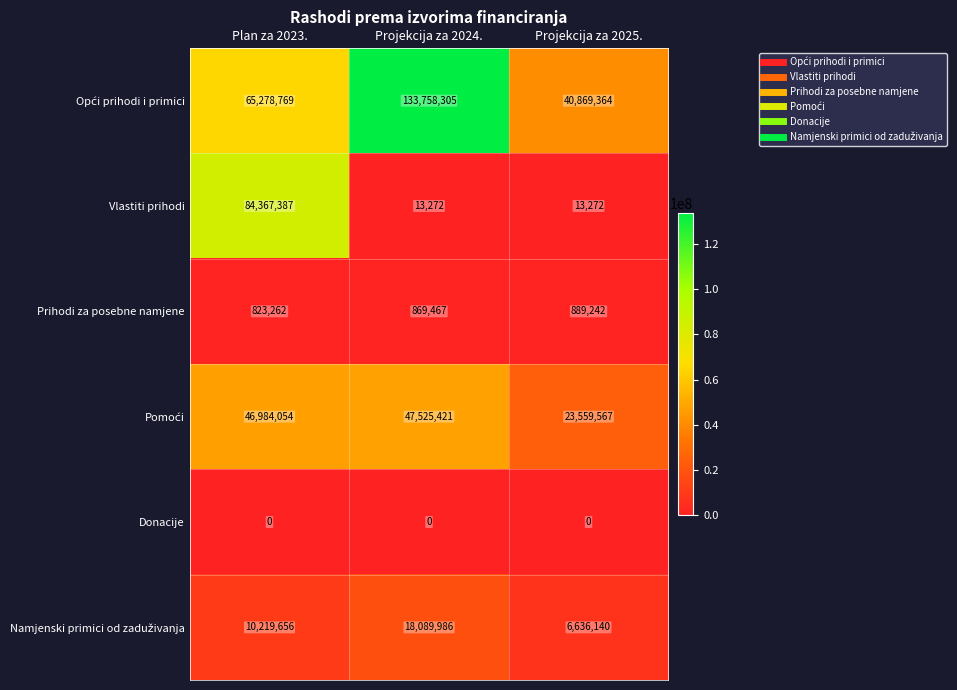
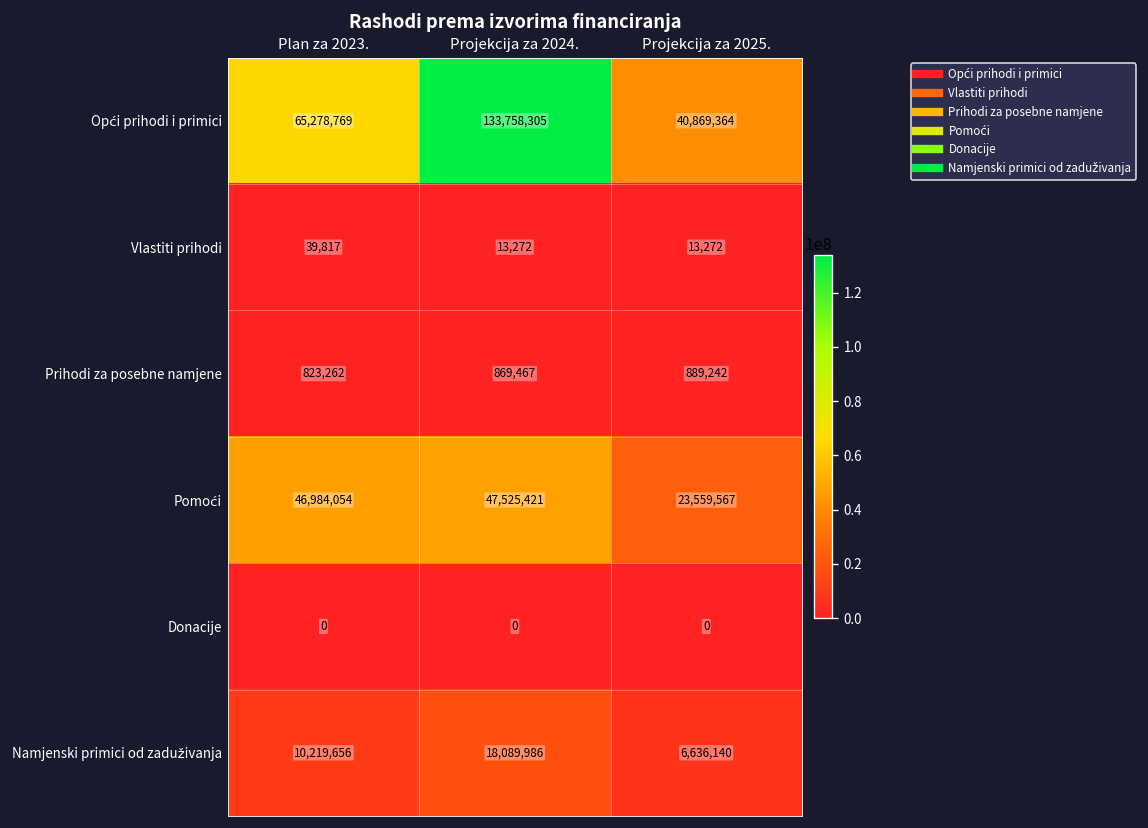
Vlastiti prihodi, Plan za 2023.: 84,367,387 -> 39,817
